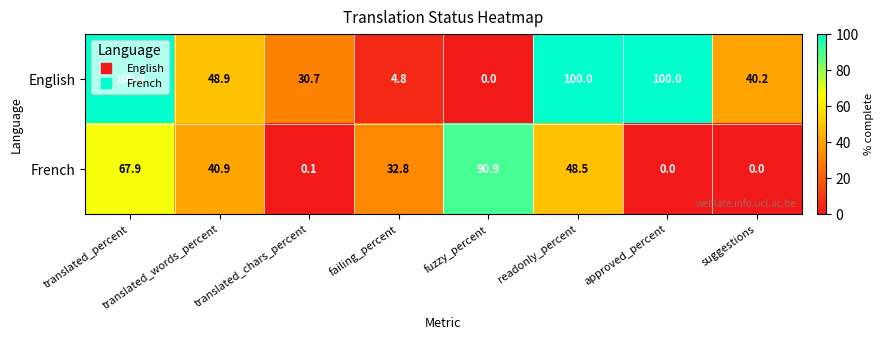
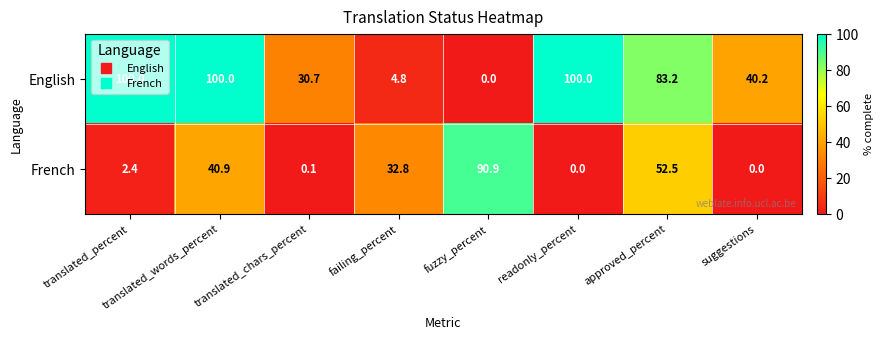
English, translated_words_percent: 48.9 -> 100.0
English, approved_percent: 100.0 -> 83.2
French, translated_percent: 67.9 -> 2.4
French, readonly_percent: 48.5 -> 0.0
French, approved_percent: 0.0 -> 52.5
